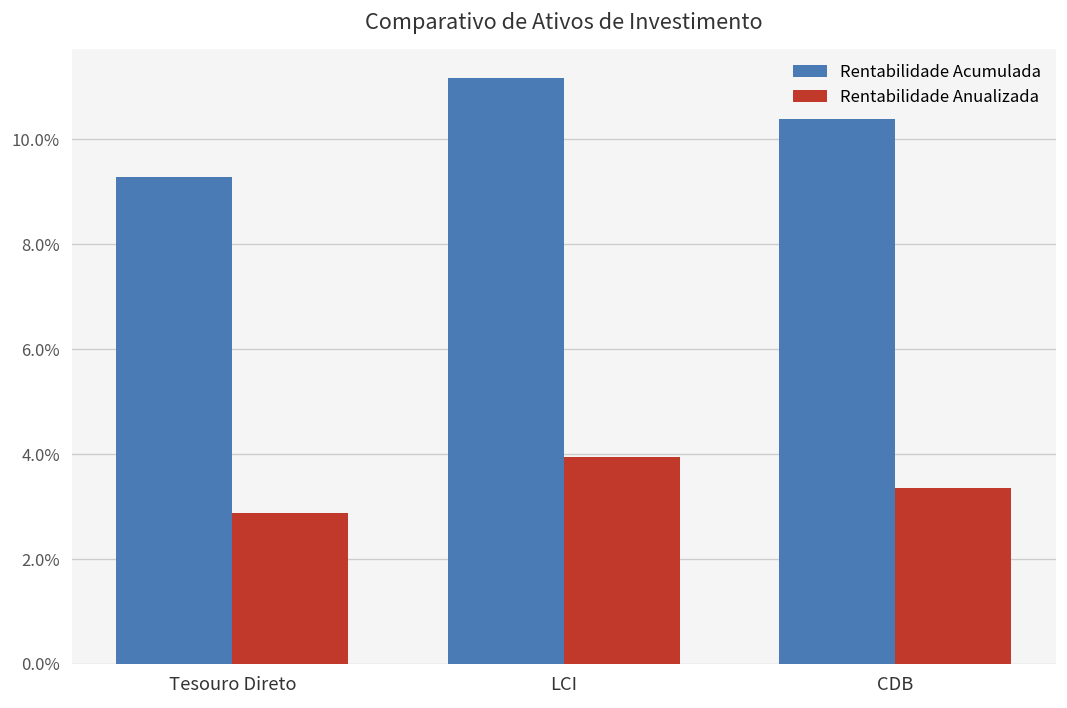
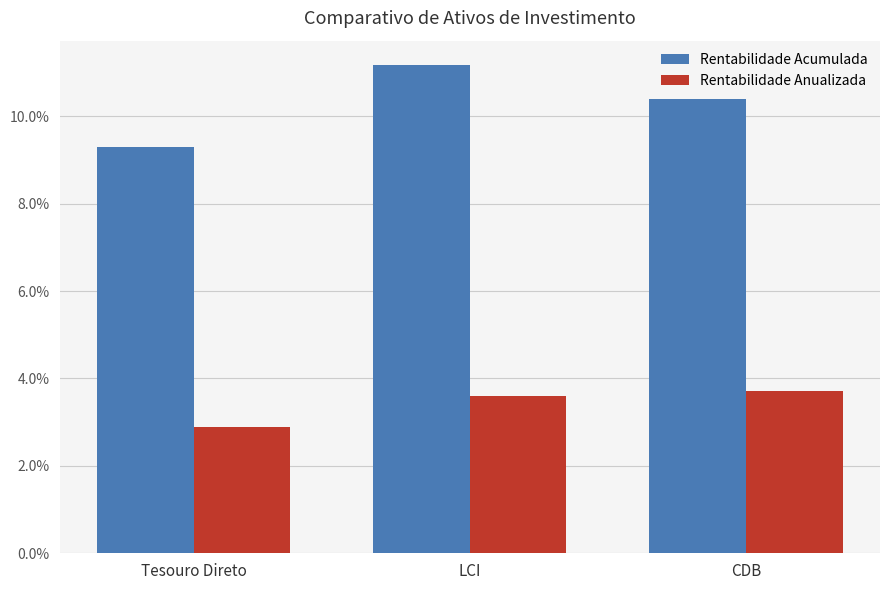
Rentabilidade Anualizada, LCI: 3.9% -> 3.6%
Rentabilidade Anualizada, CDB: 3.3% -> 3.7%
